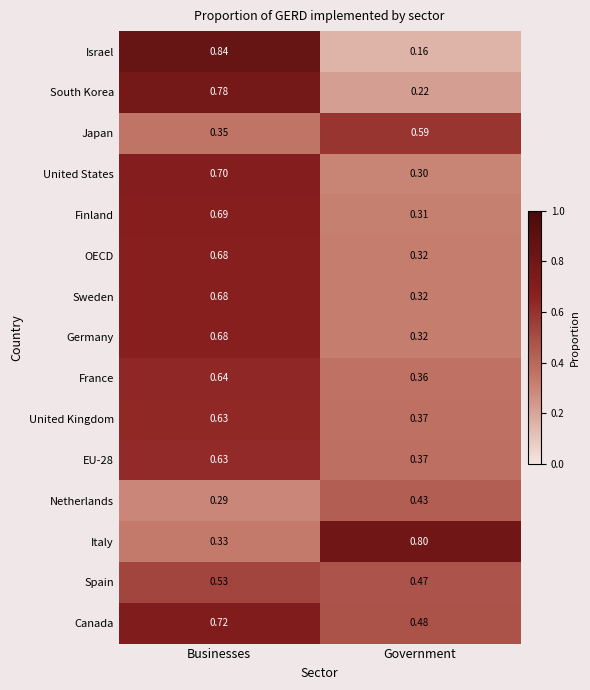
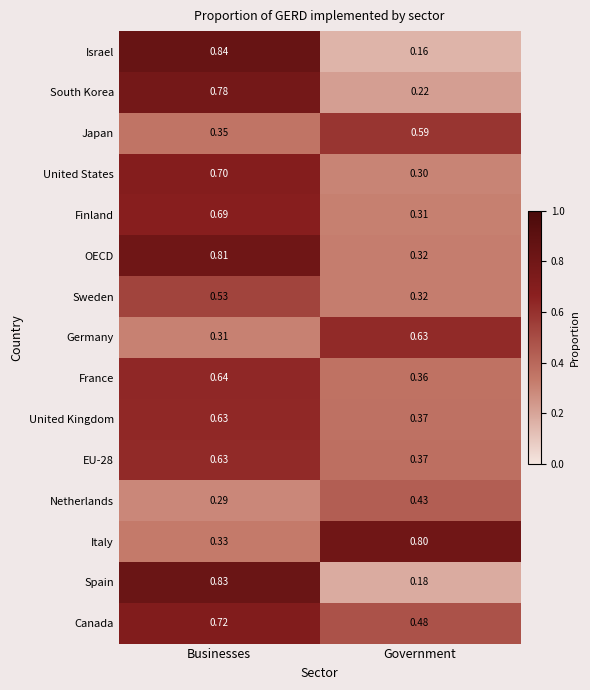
OECD, Businesses: 0.68 -> 0.81
Sweden, Businesses: 0.68 -> 0.53
Germany, Businesses: 0.68 -> 0.31
Germany, Government: 0.32 -> 0.63
Spain, Businesses: 0.53 -> 0.83
Spain, Government: 0.47 -> 0.18
